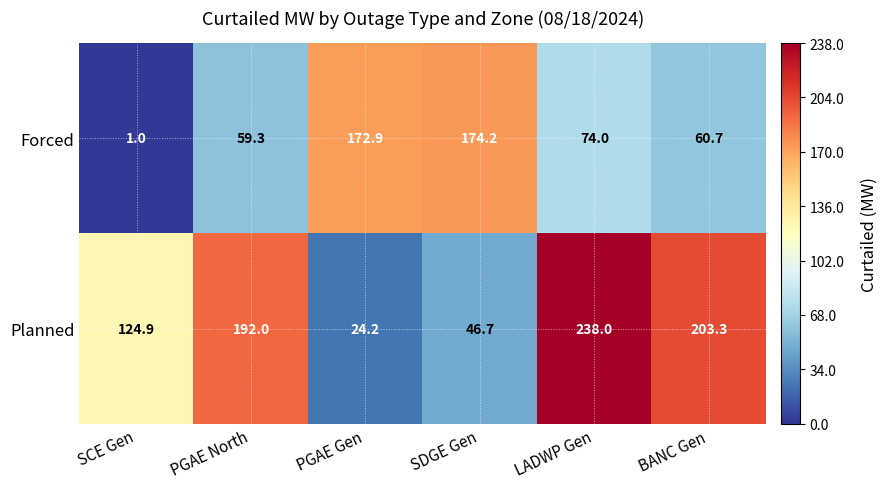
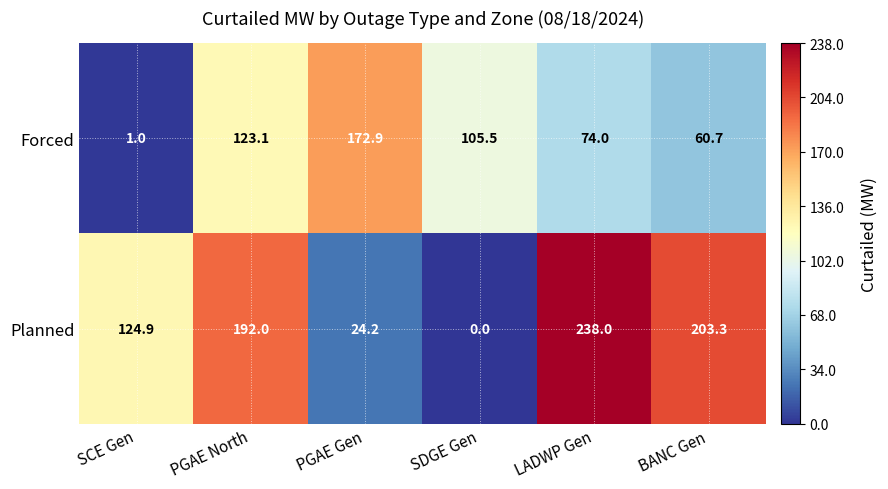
Forced, PGAE North: 59.3 -> 123.1
Forced, SDGE Gen: 174.2 -> 105.5
Planned, SDGE Gen: 46.7 -> 0.0
